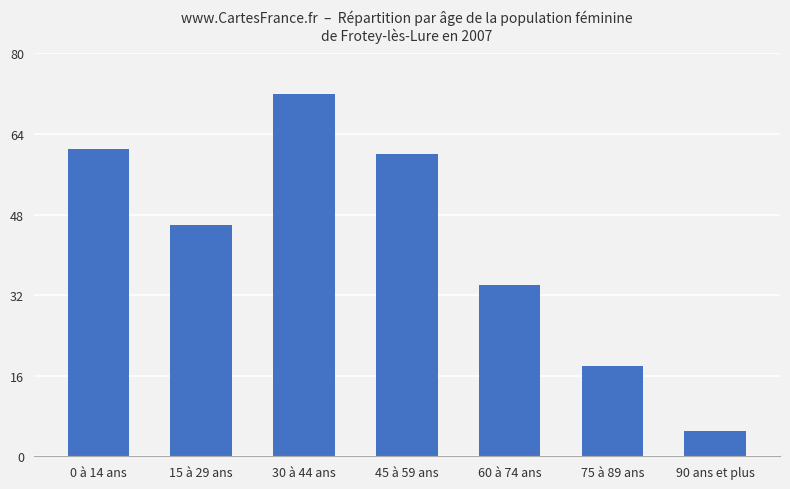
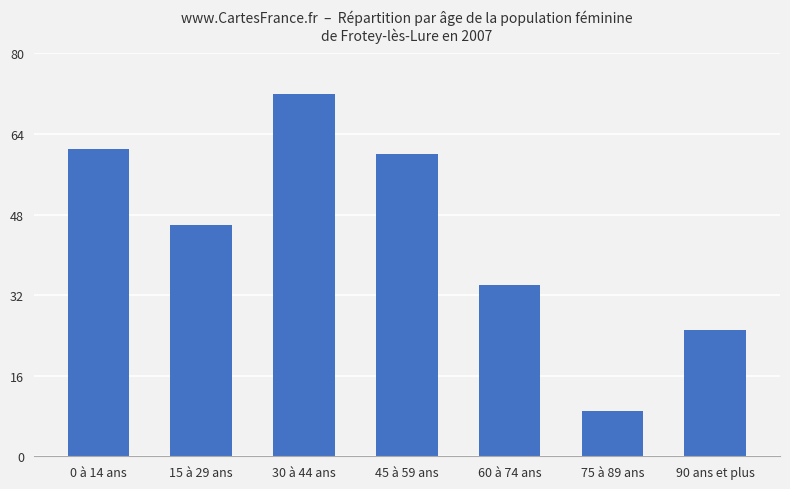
75 à 89 ans: 18 -> 9
90 ans et plus: 5 -> 25
